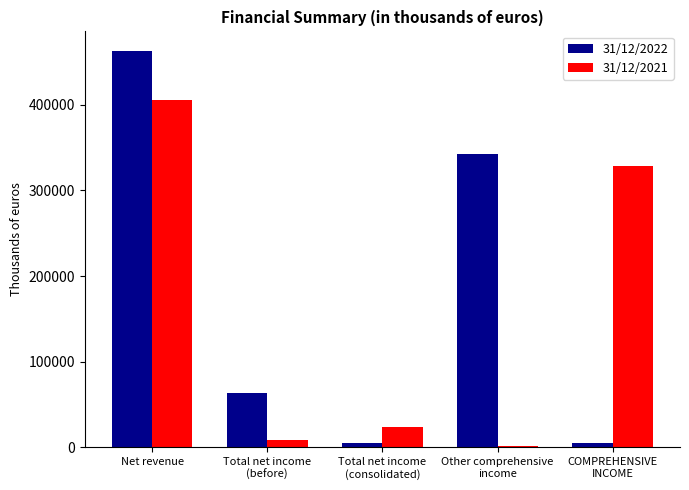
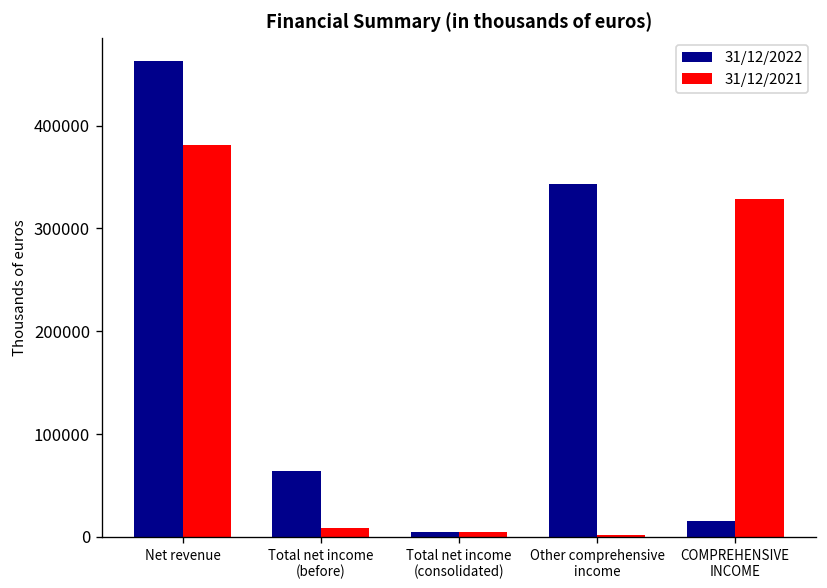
31/12/2021, Net revenue: 410000 -> 380000
31/12/2021, Total net income (consolidated): 20000 -> 0
31/12/2022, COMPREHENSIVE INCOME: 10000 -> 20000
